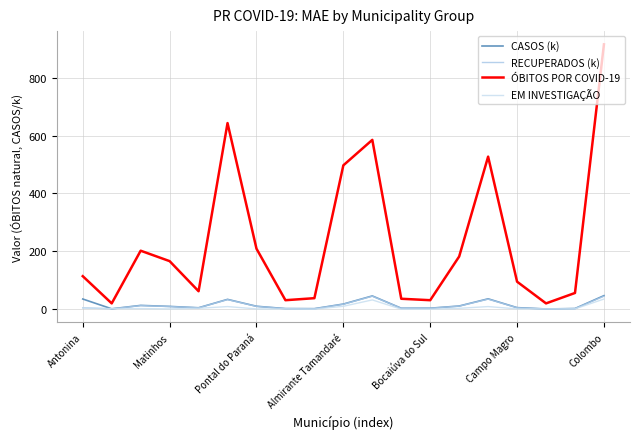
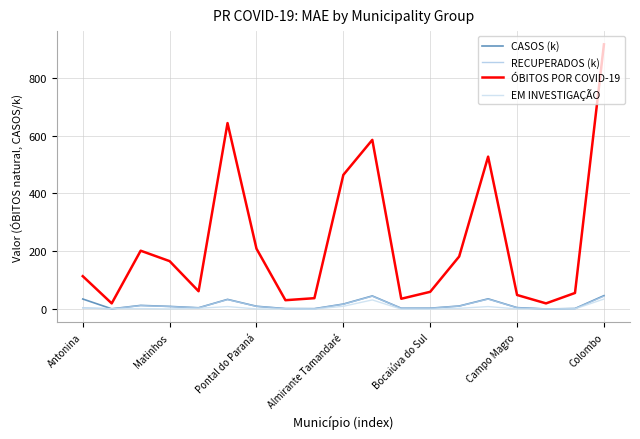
ÓBITOS POR COVID-19, Almirante Tamandaré: 500 -> 460
ÓBITOS POR COVID-19, Bocaiúva do Sul: 30 -> 60
ÓBITOS POR COVID-19, Campo Magro: 100 -> 50
